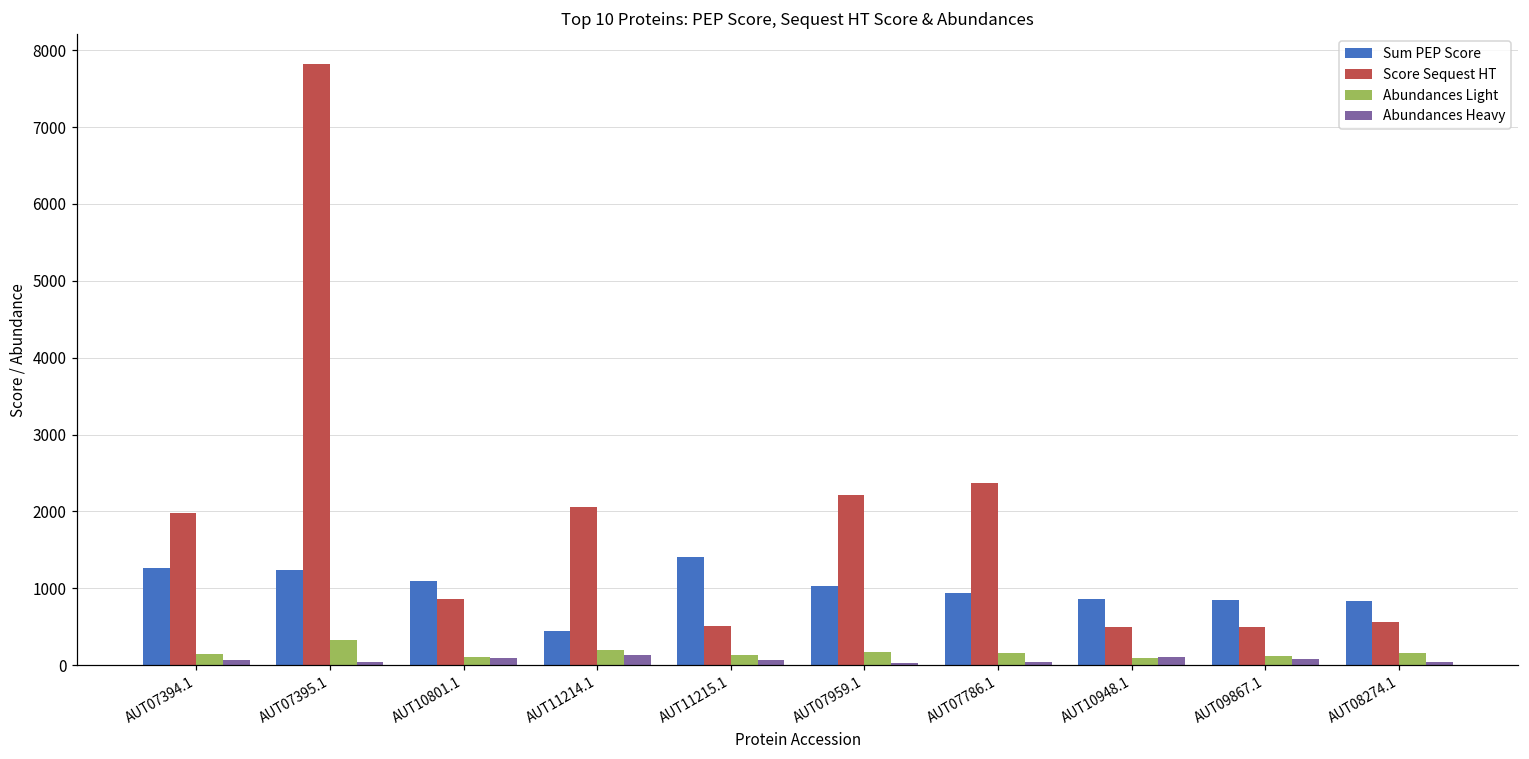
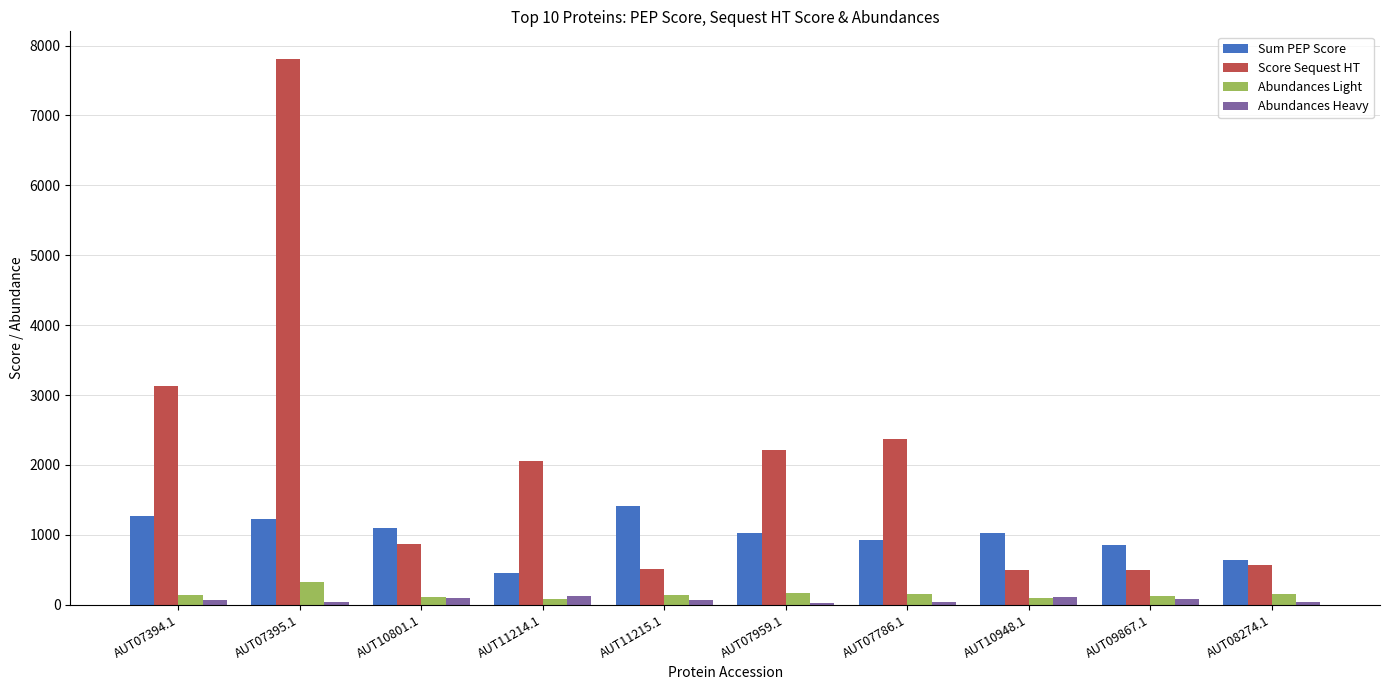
Score Sequest HT, AUT07394.1: 2000 -> 3100
Abundances Light, AUT11214.1: 200 -> 100
Sum PEP Score, AUT10948.1: 900 -> 1000
Sum PEP Score, AUT08274.1: 800 -> 600
